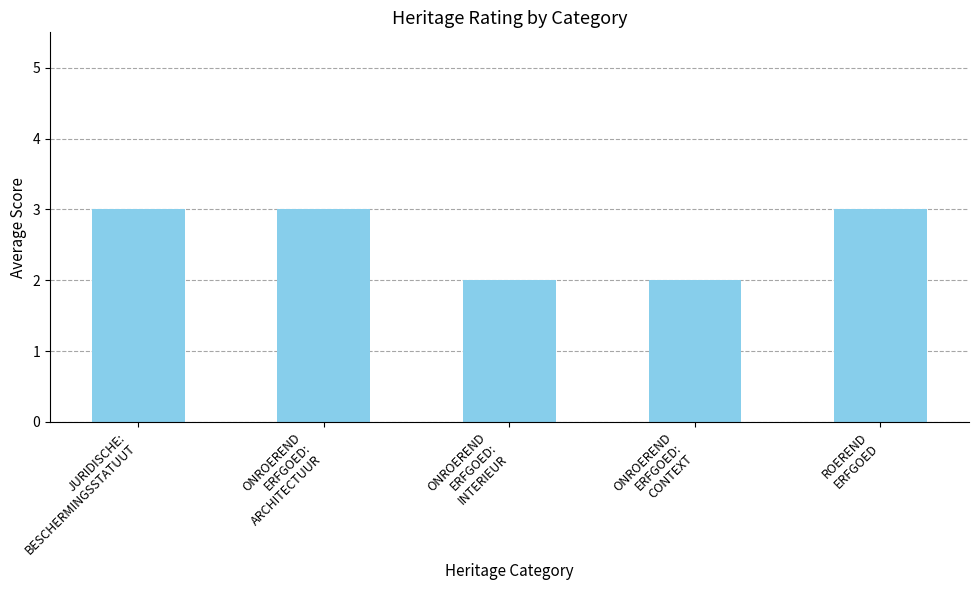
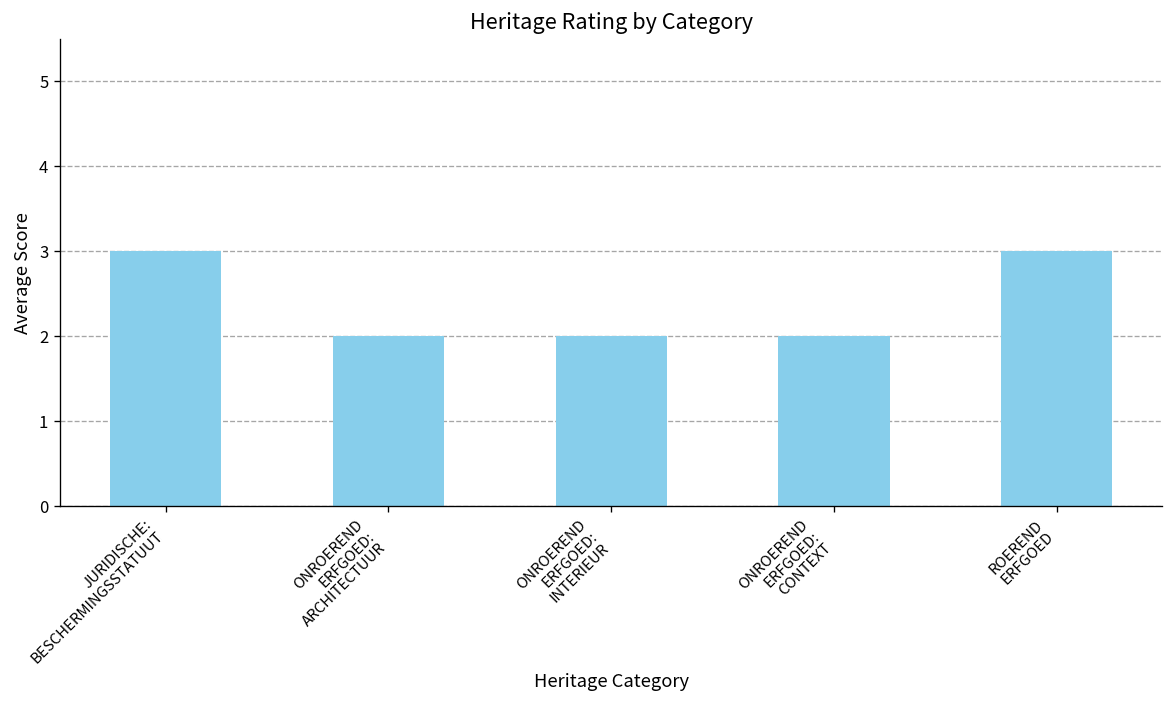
ONROEREND ERFGOED: ARCHITECTUUR: 3 -> 2
